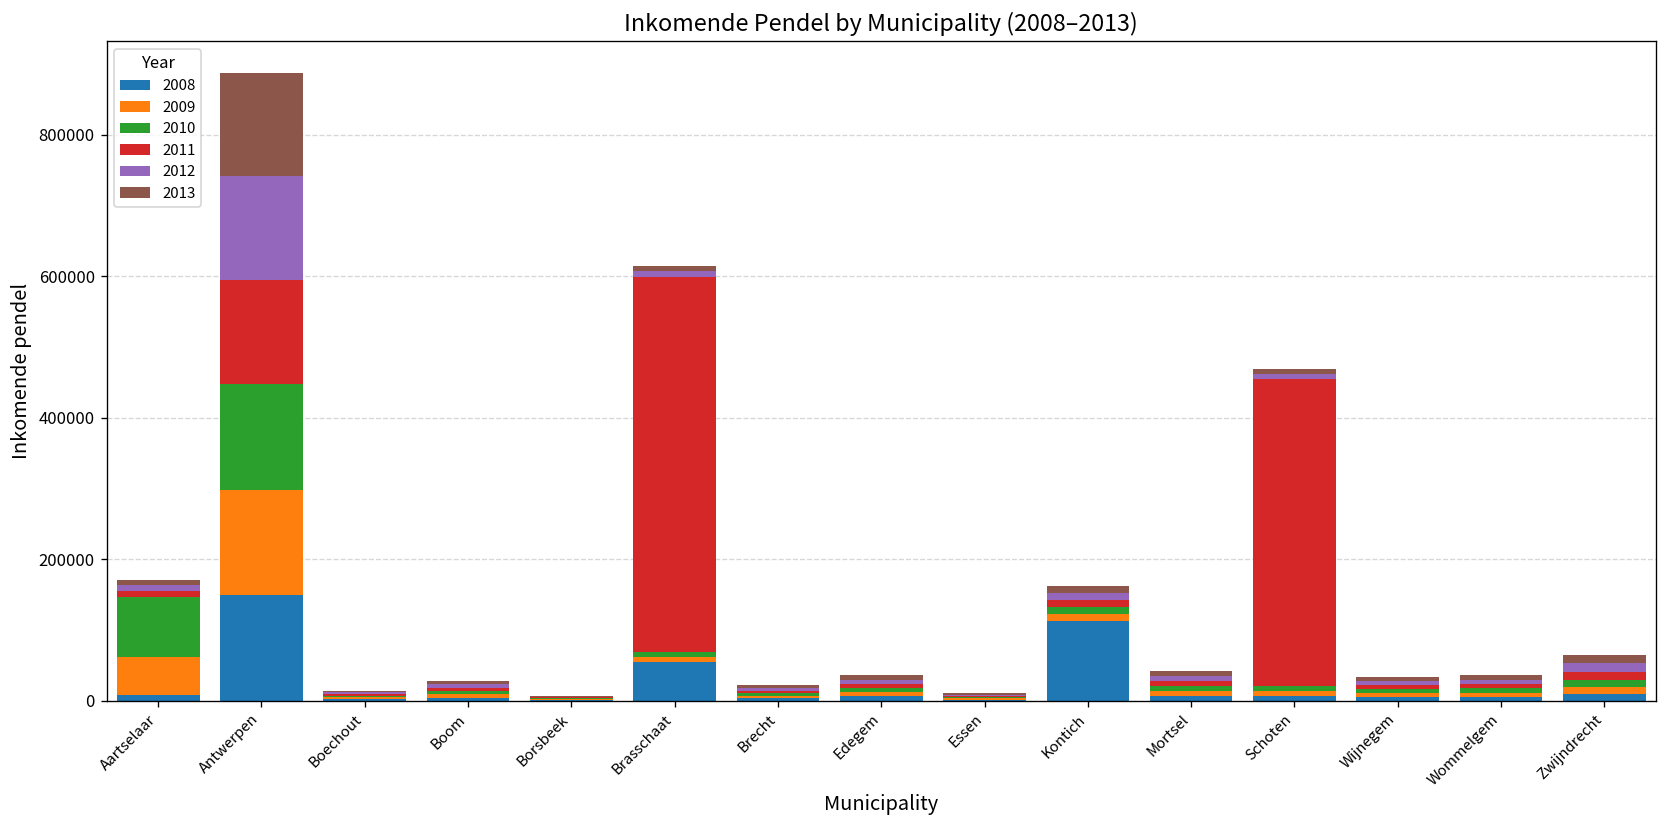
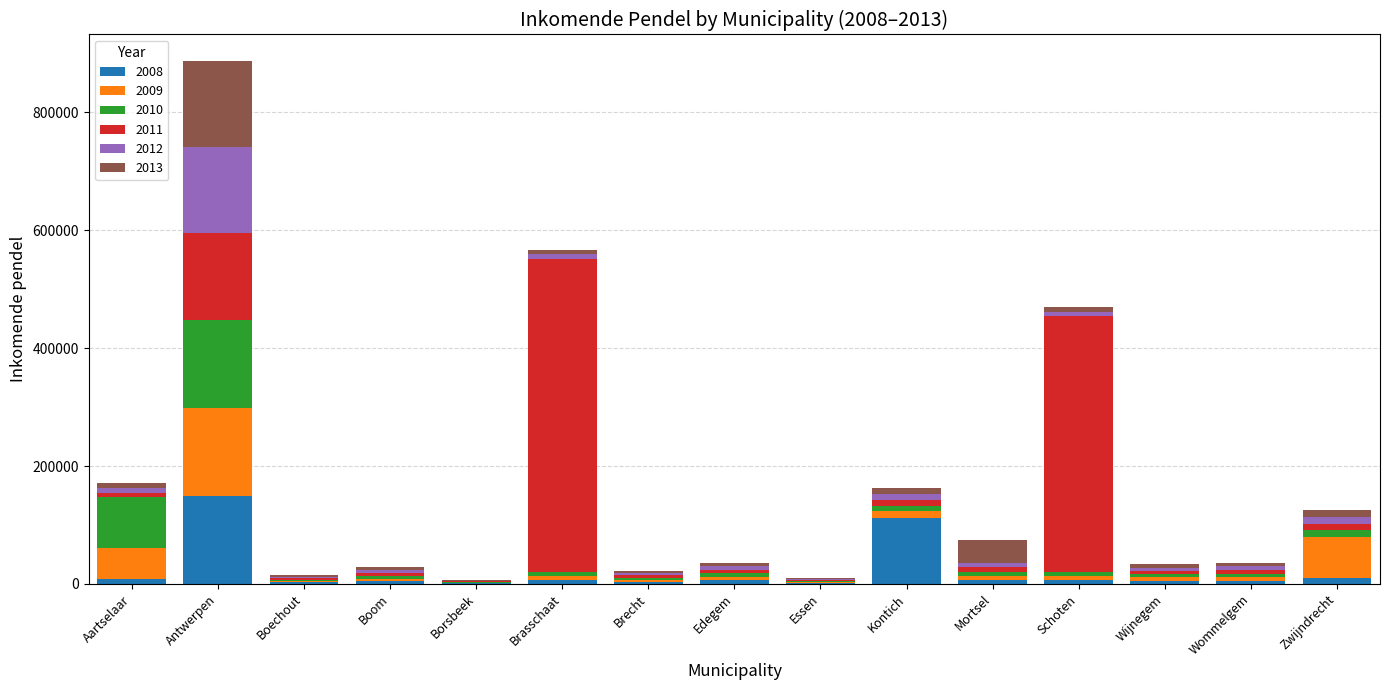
2008, Brasschaat: 50000 -> 10000
2013, Mortsel: 10000 -> 40000
2009, Zwijndrecht: 10000 -> 70000
